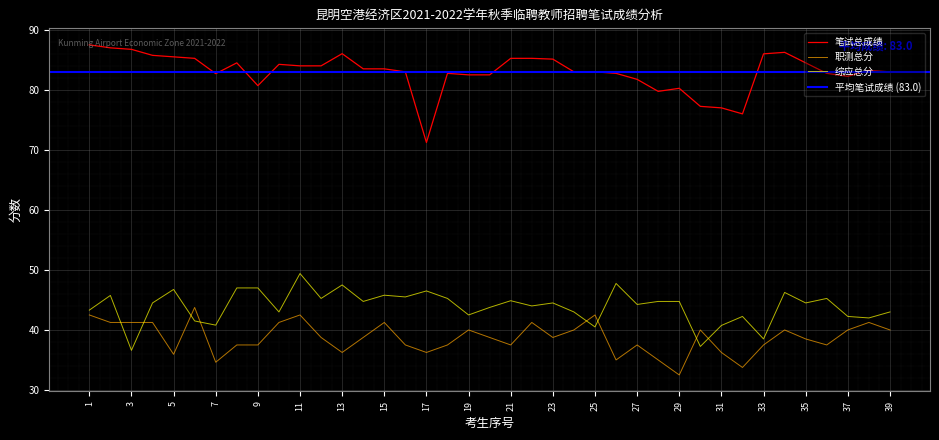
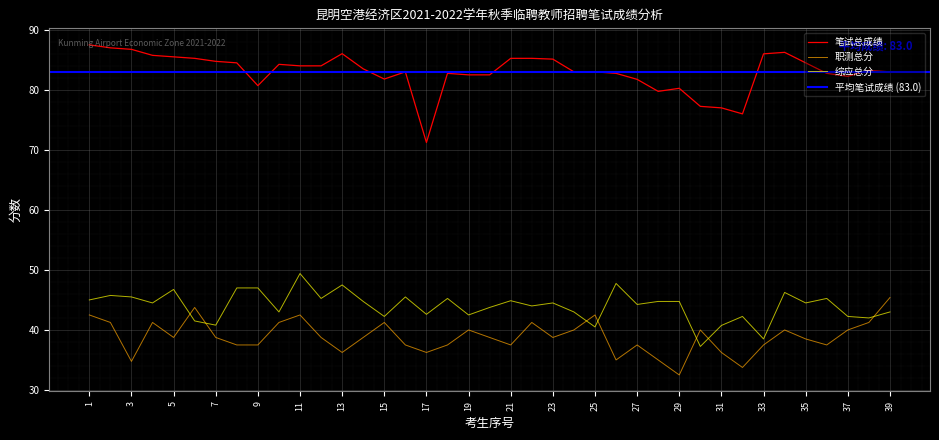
综应总分, 1: 43 -> 45
职测总分, 3: 41 -> 35
综应总分, 3: 37 -> 46
职测总分, 5: 36 -> 39
笔试总成绩, 7: 83 -> 85
职测总分, 7: 35 -> 39
笔试总成绩, 15: 84 -> 82
综应总分, 15: 46 -> 42
综应总分, 17: 47 -> 43
职测总分, 39: 40 -> 45
